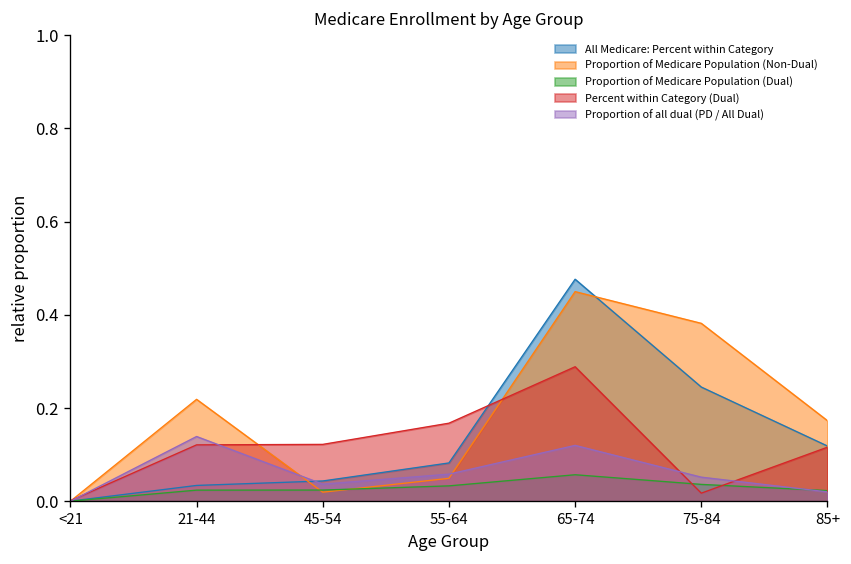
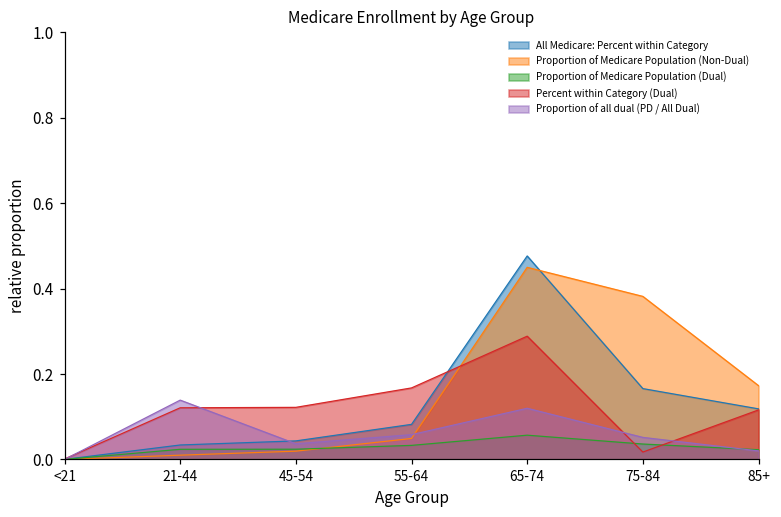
Proportion of Medicare Population (Non-Dual), 21-44: 0.22 -> 0.01
All Medicare: Percent within Category, 75-84: 0.25 -> 0.17
